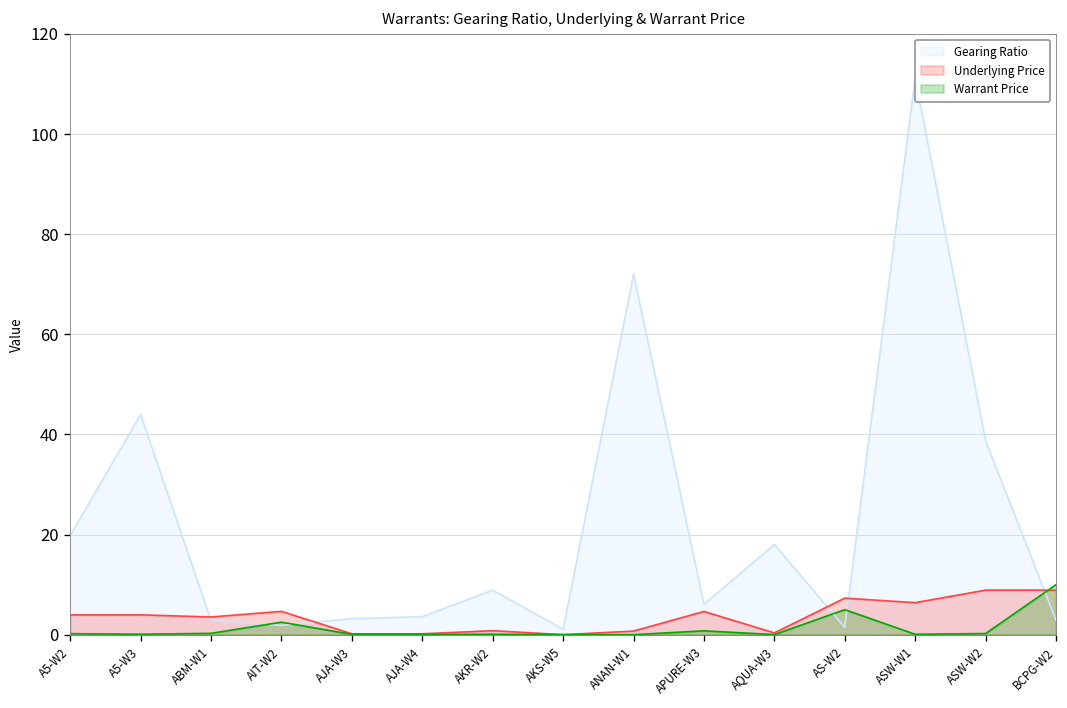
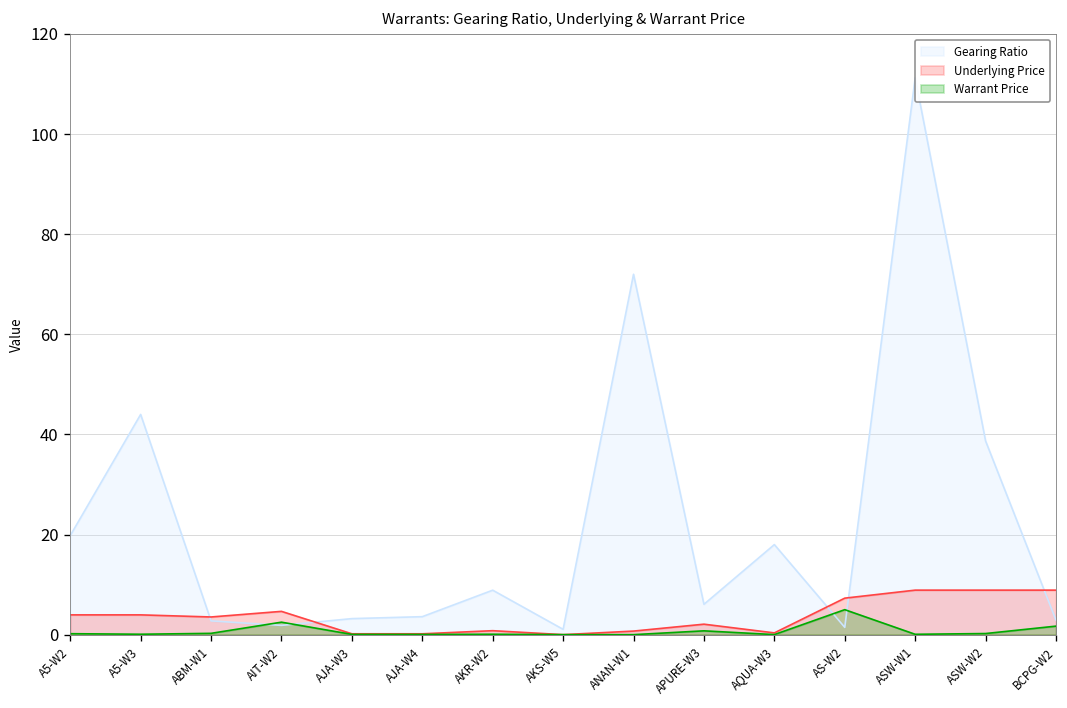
Underlying Price, APURE-W3: 5 -> 2
Underlying Price, ASW-W1: 6 -> 9
Warrant Price, BCPG-W2: 10 -> 2
